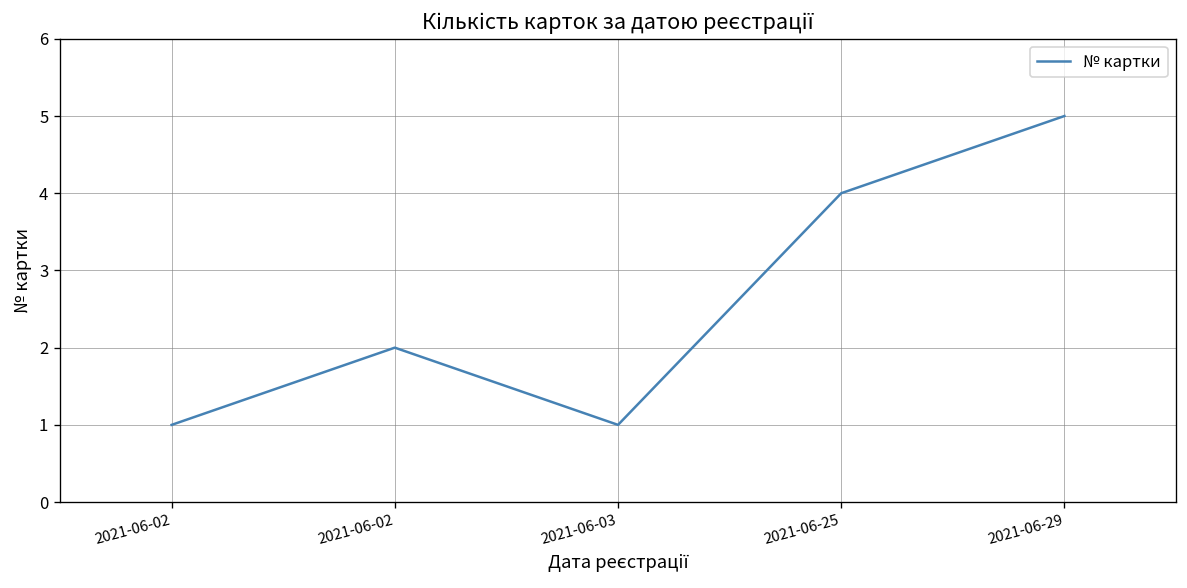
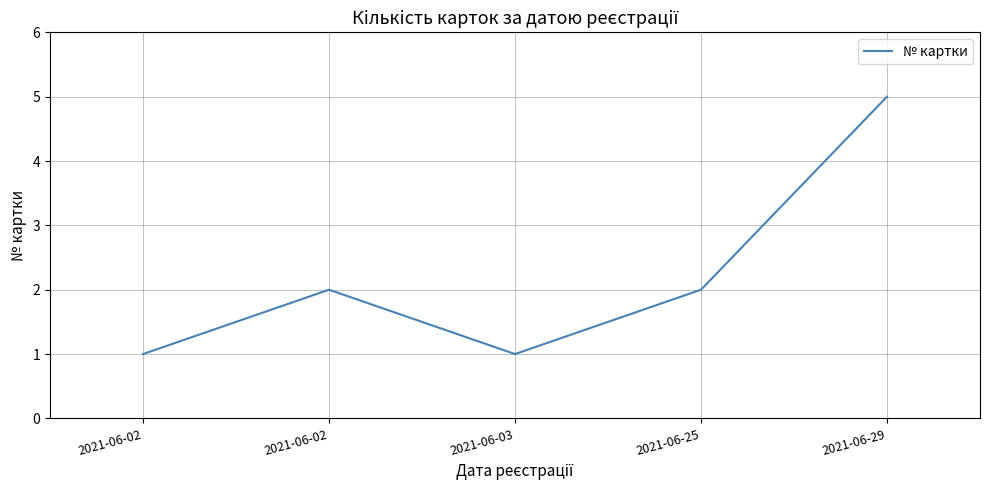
2021-06-25: 4 -> 2
